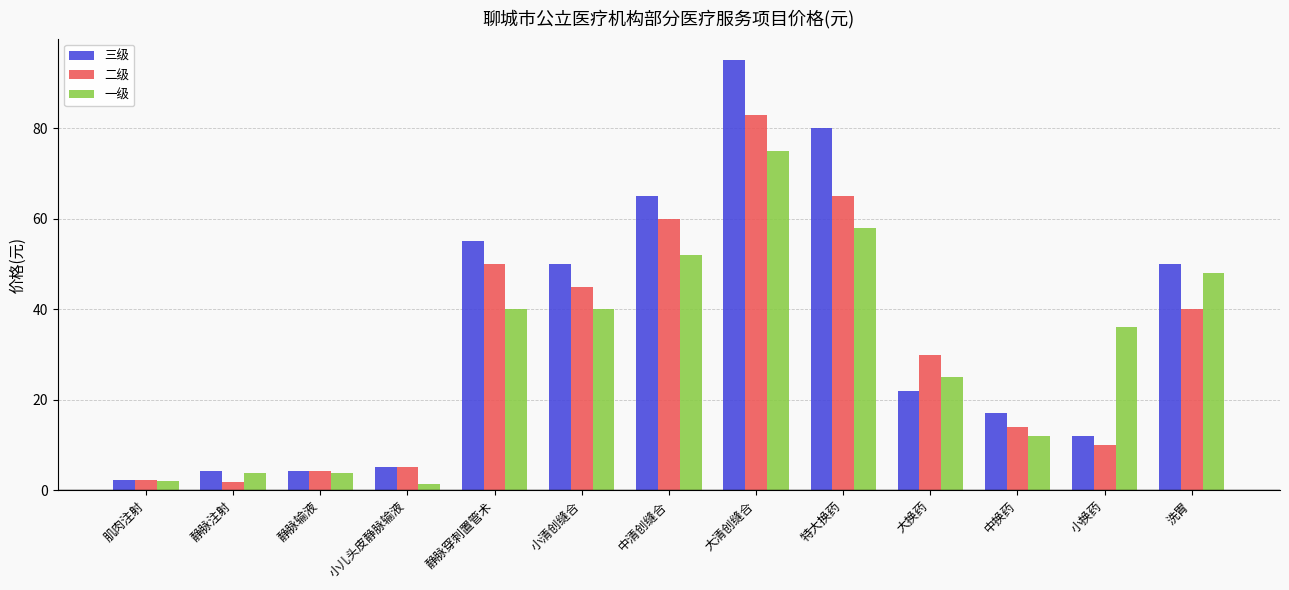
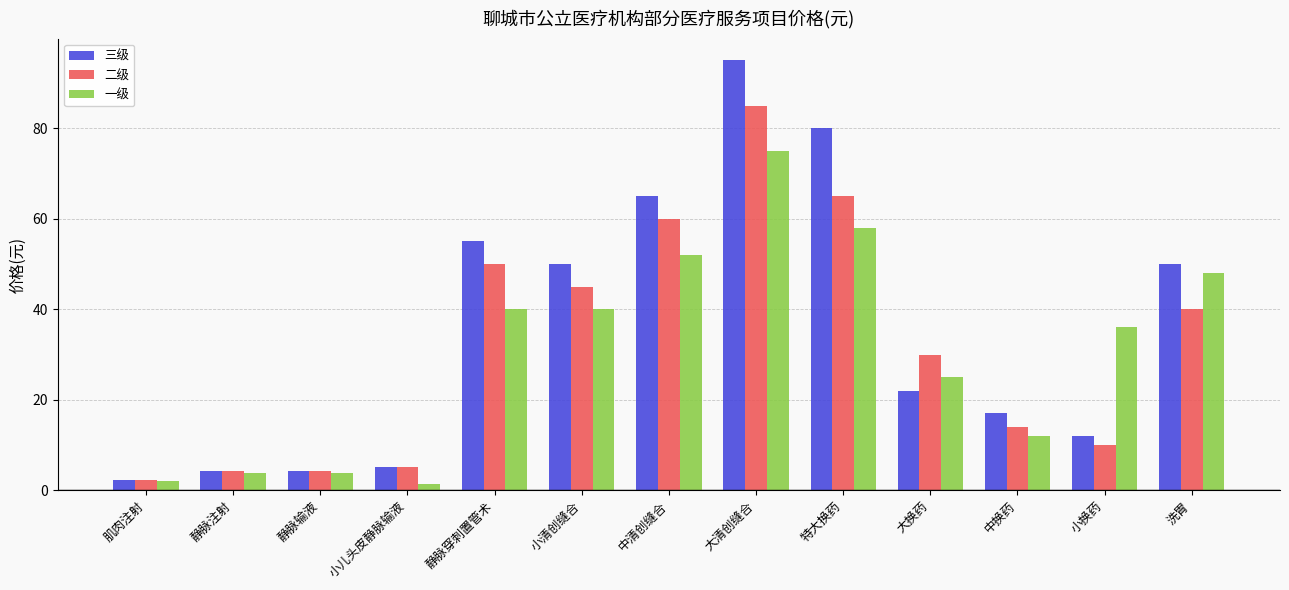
二级, 静脉注射: 2 -> 4
二级, 大清创缝合: 83 -> 85
